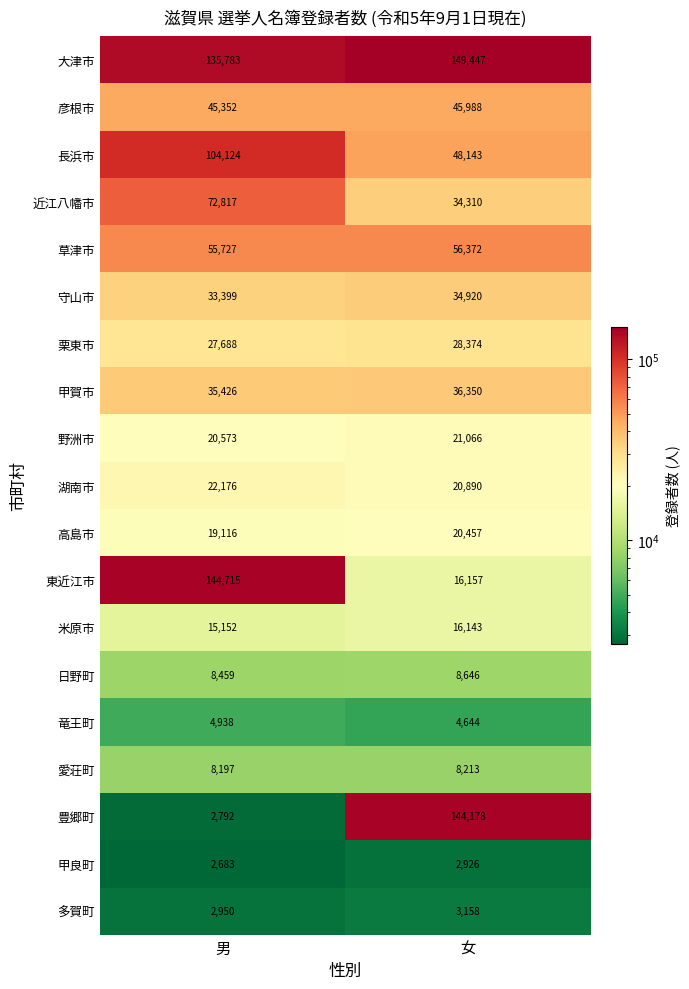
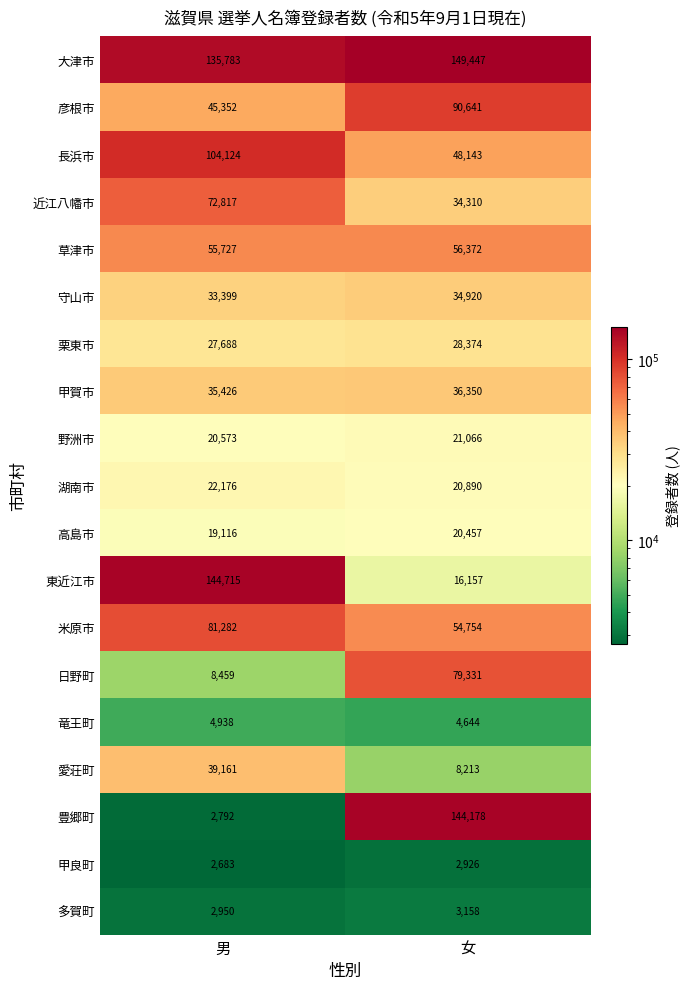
彦根市, 女: 45,988 -> 90,641
米原市, 男: 15,152 -> 81,282
米原市, 女: 16,143 -> 54,754
日野町, 女: 8,646 -> 79,331
愛荘町, 男: 8,197 -> 39,161
